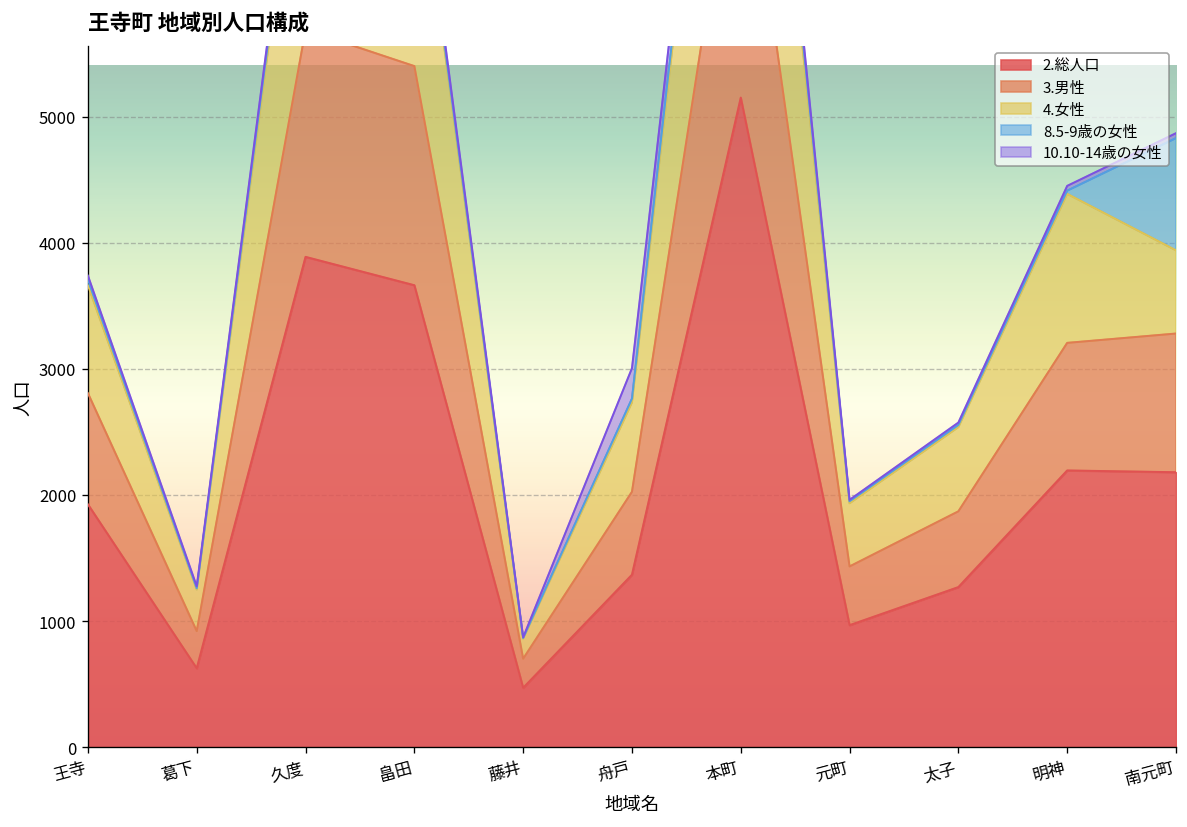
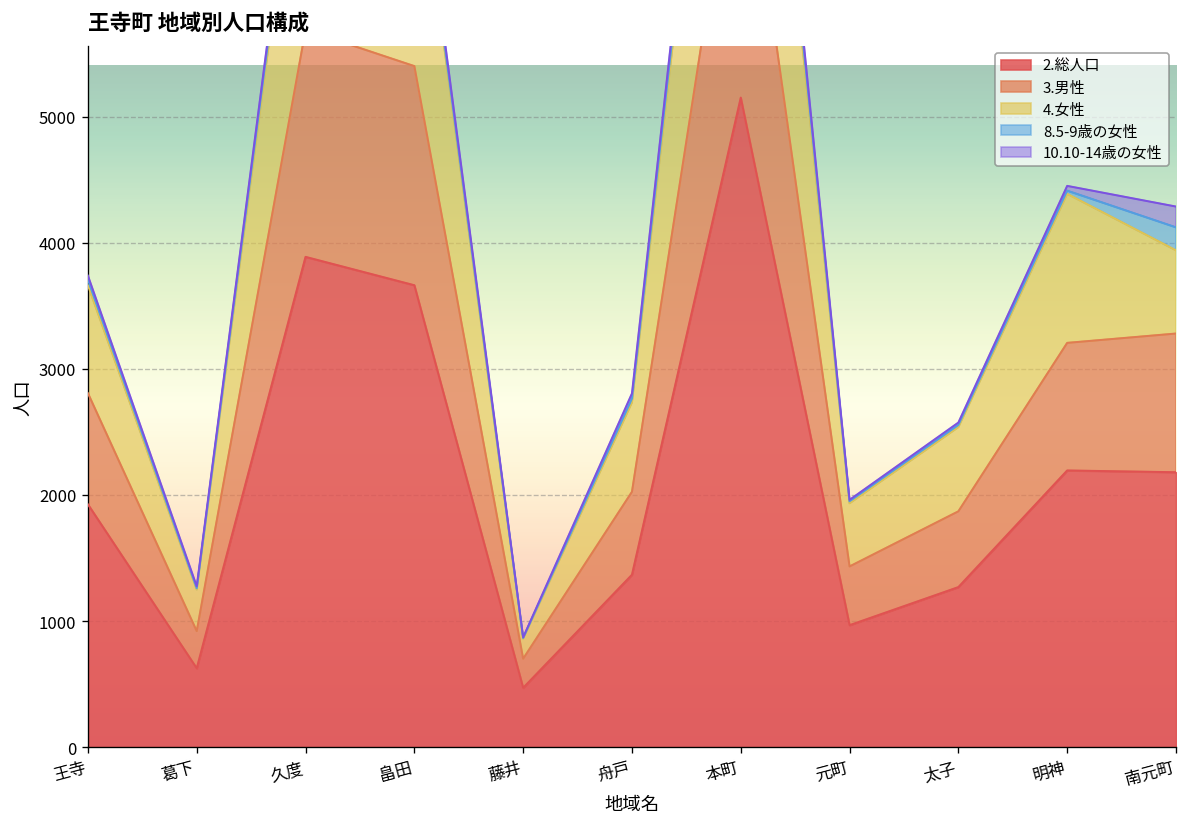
10.10-14歳の女性, 舟戸: 240 -> 40
8.5-9歳の女性, 南元町: 890 -> 180
10.10-14歳の女性, 南元町: 40 -> 170
